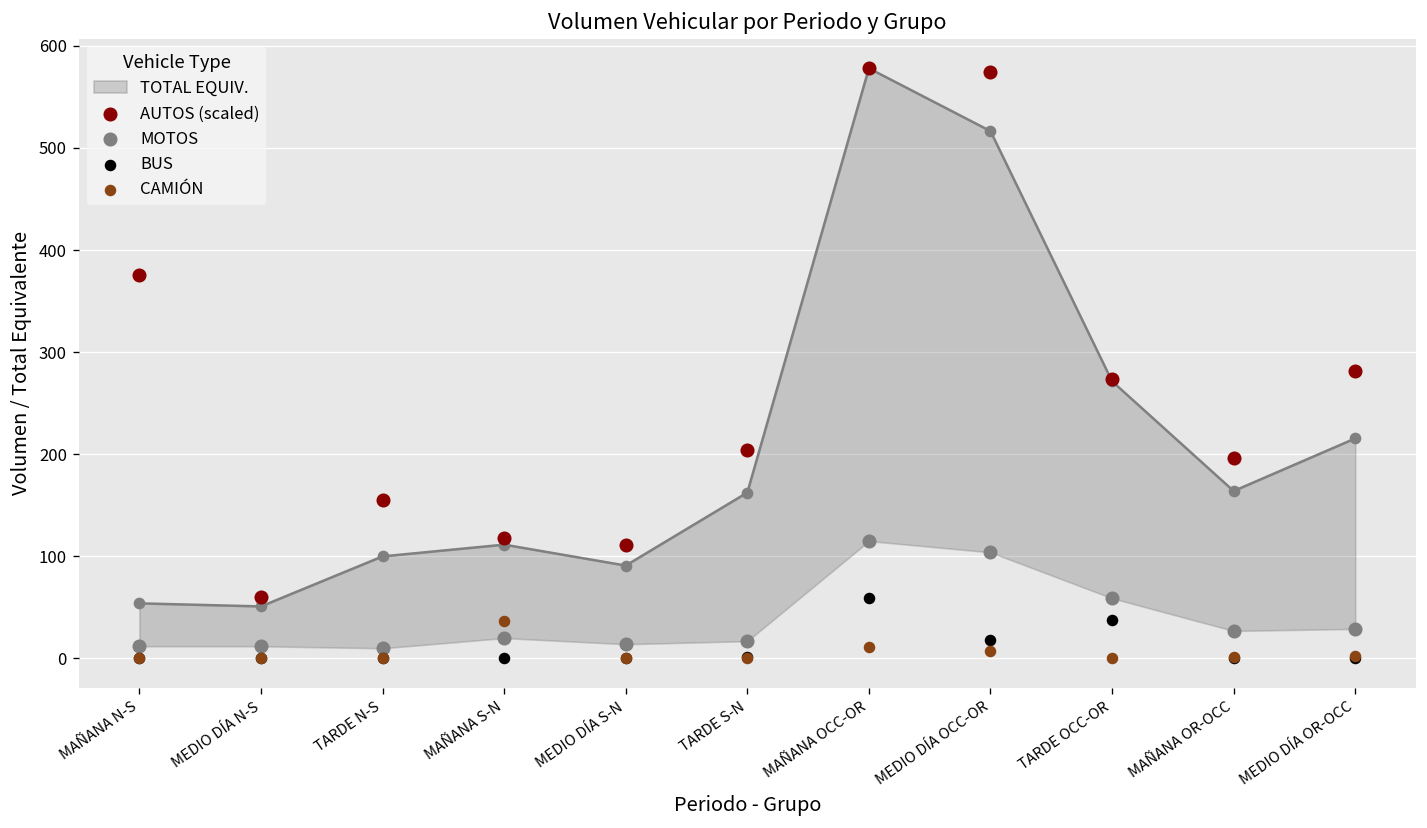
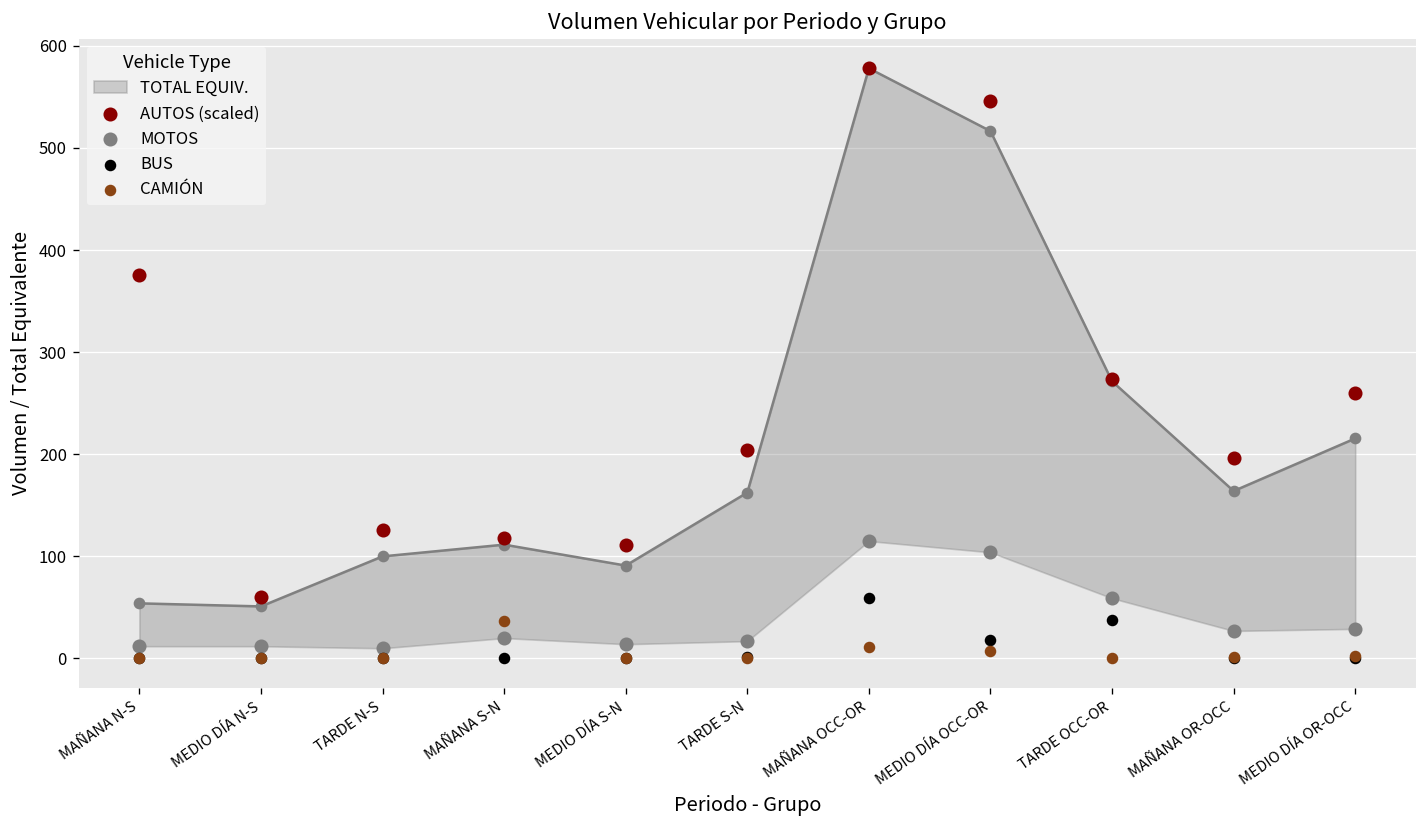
AUTOS (scaled), TARDE N-S: 160 -> 130
AUTOS (scaled), MEDIO DÍA OCC-OR: 570 -> 550
AUTOS (scaled), MEDIO DÍA OR-OCC: 280 -> 260
